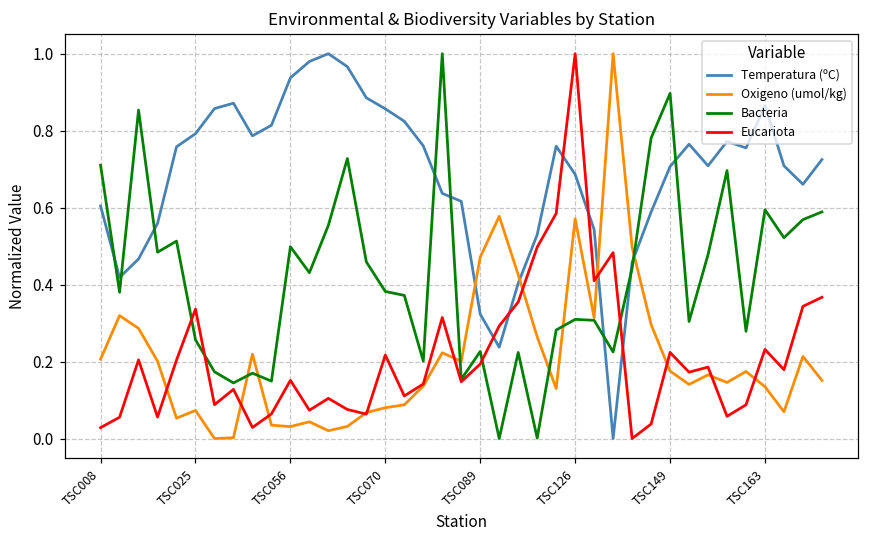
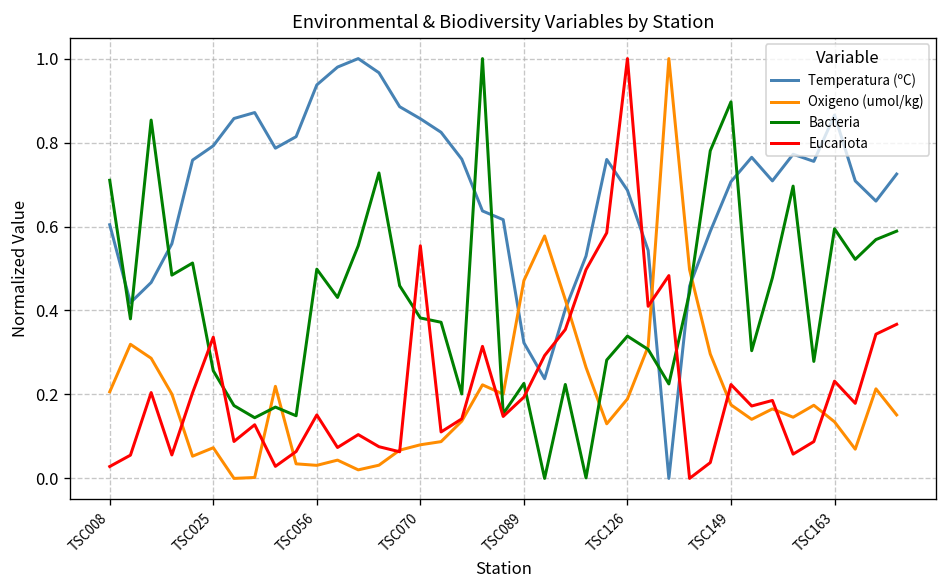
Eucariota, TSC070: 0.22 -> 0.55
Oxigeno (umol/kg), TSC126: 0.57 -> 0.19
Bacteria, TSC126: 0.31 -> 0.34
